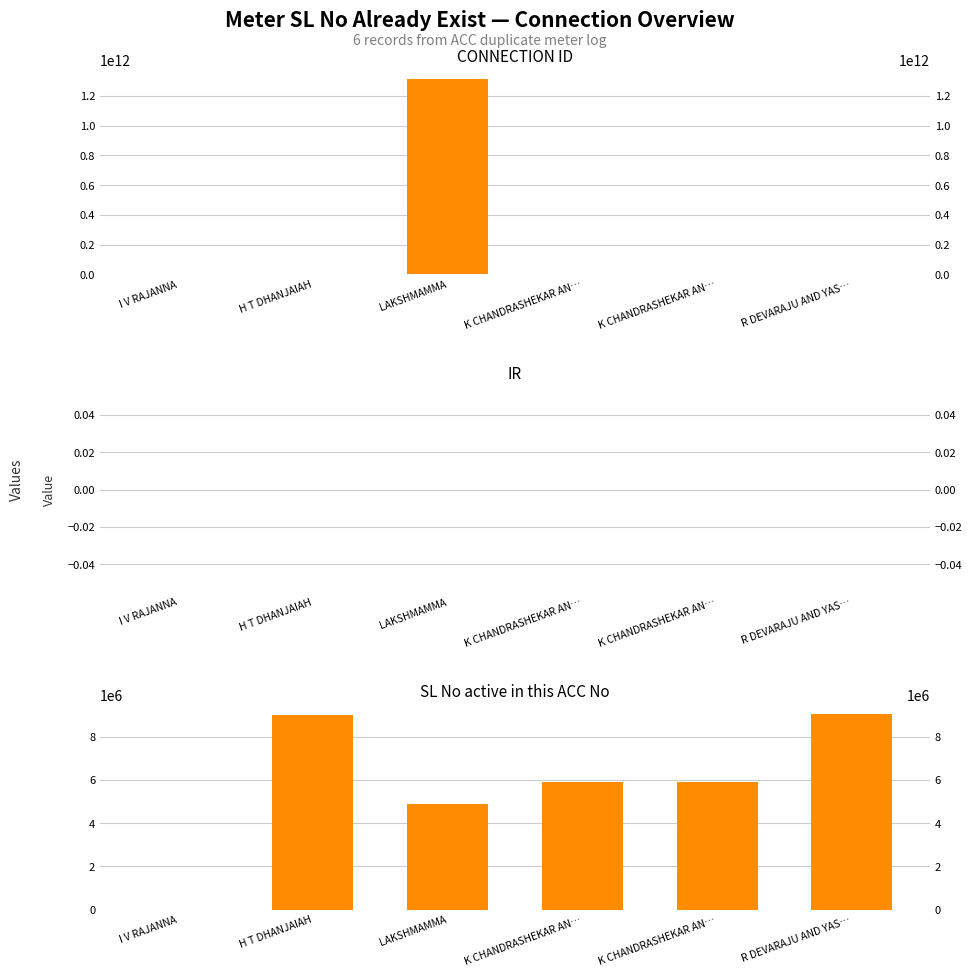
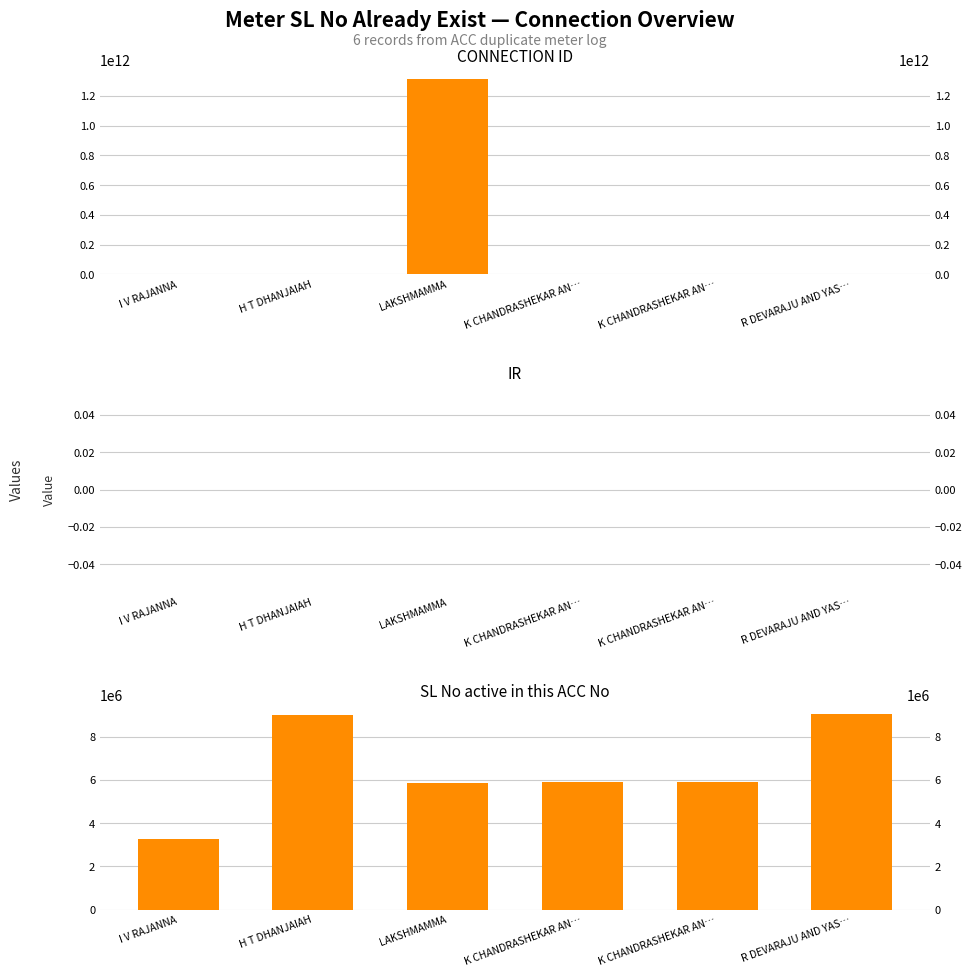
SL No active in this ACC No, I V RAJANNA: 0 -> 3300000
SL No active in this ACC No, LAKSHMAMMA: 4900000 -> 5800000
